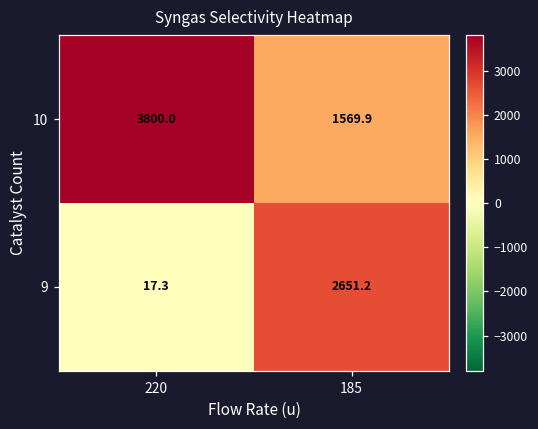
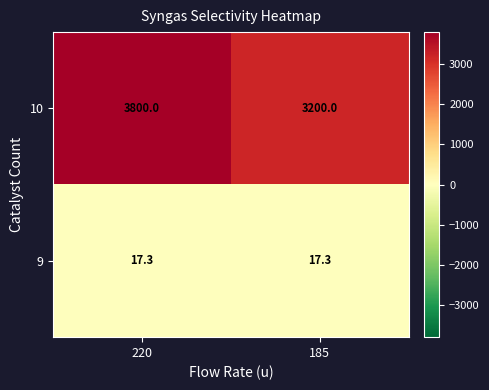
10, 185: 1569.9 -> 3200.0
9, 185: 2651.2 -> 17.3
